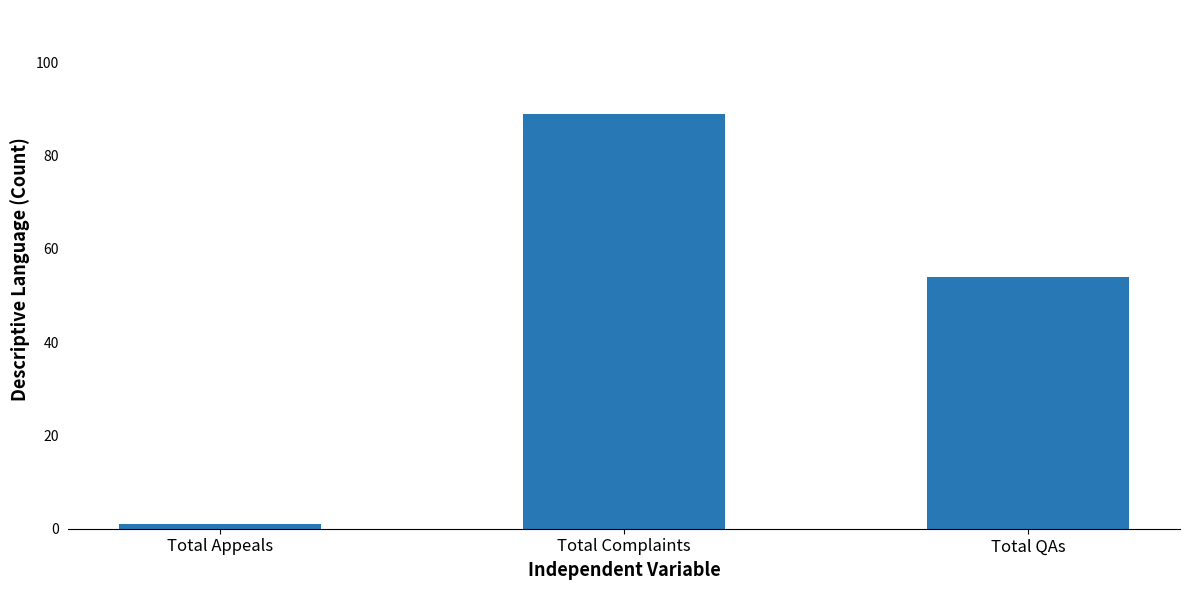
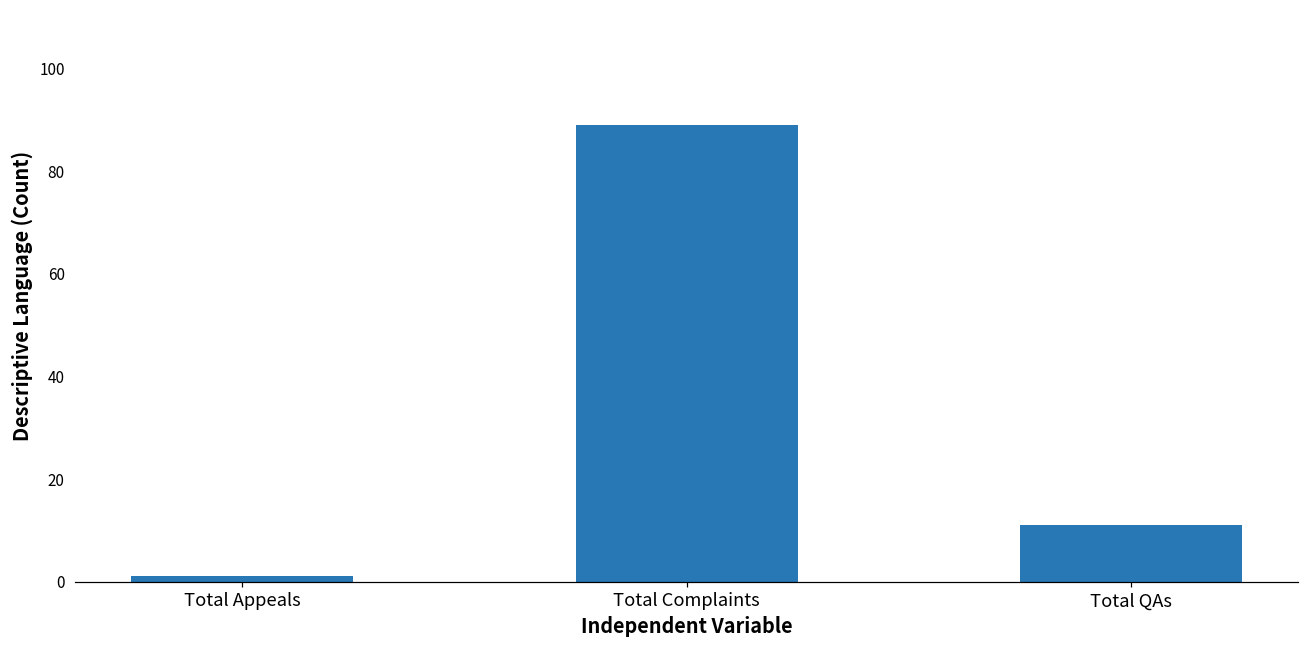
Total QAs: 54 -> 11
